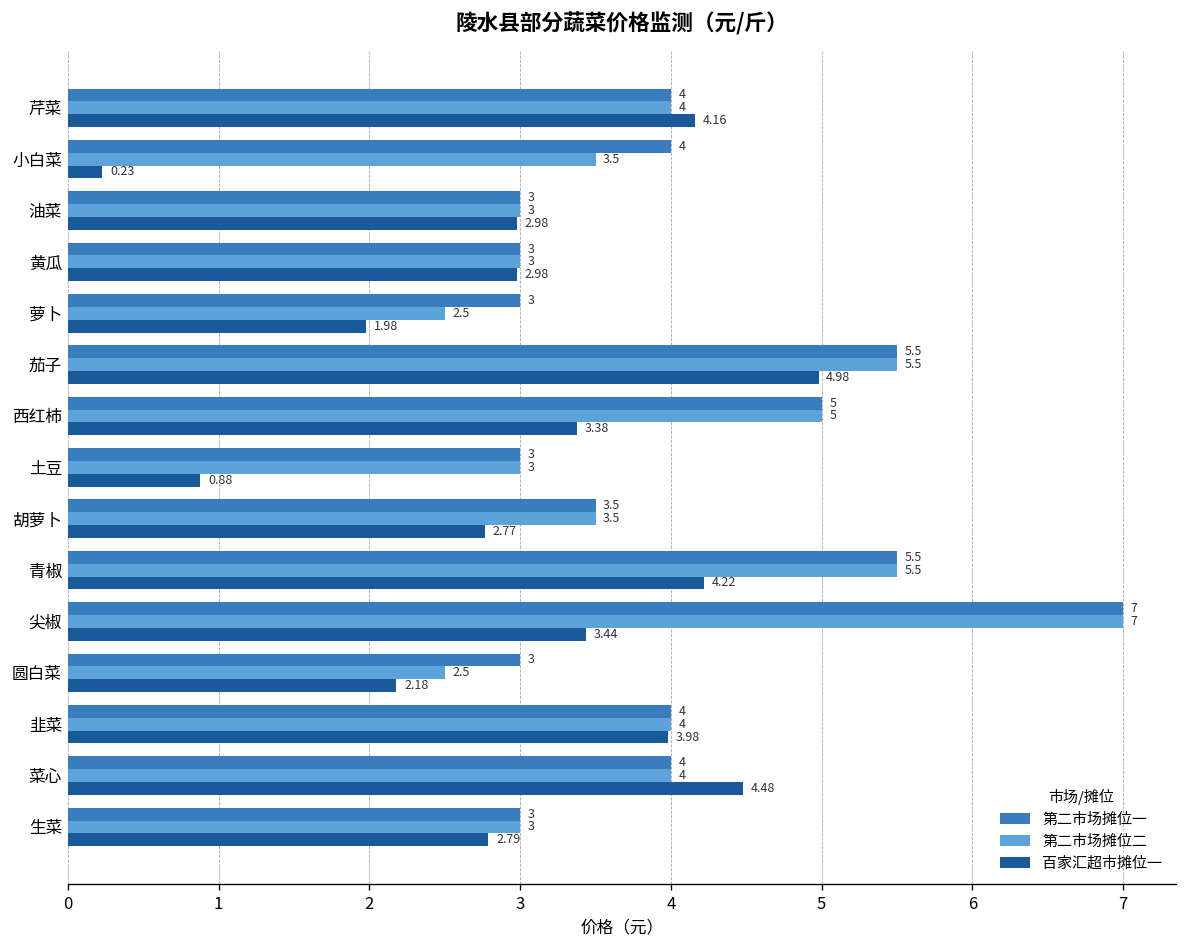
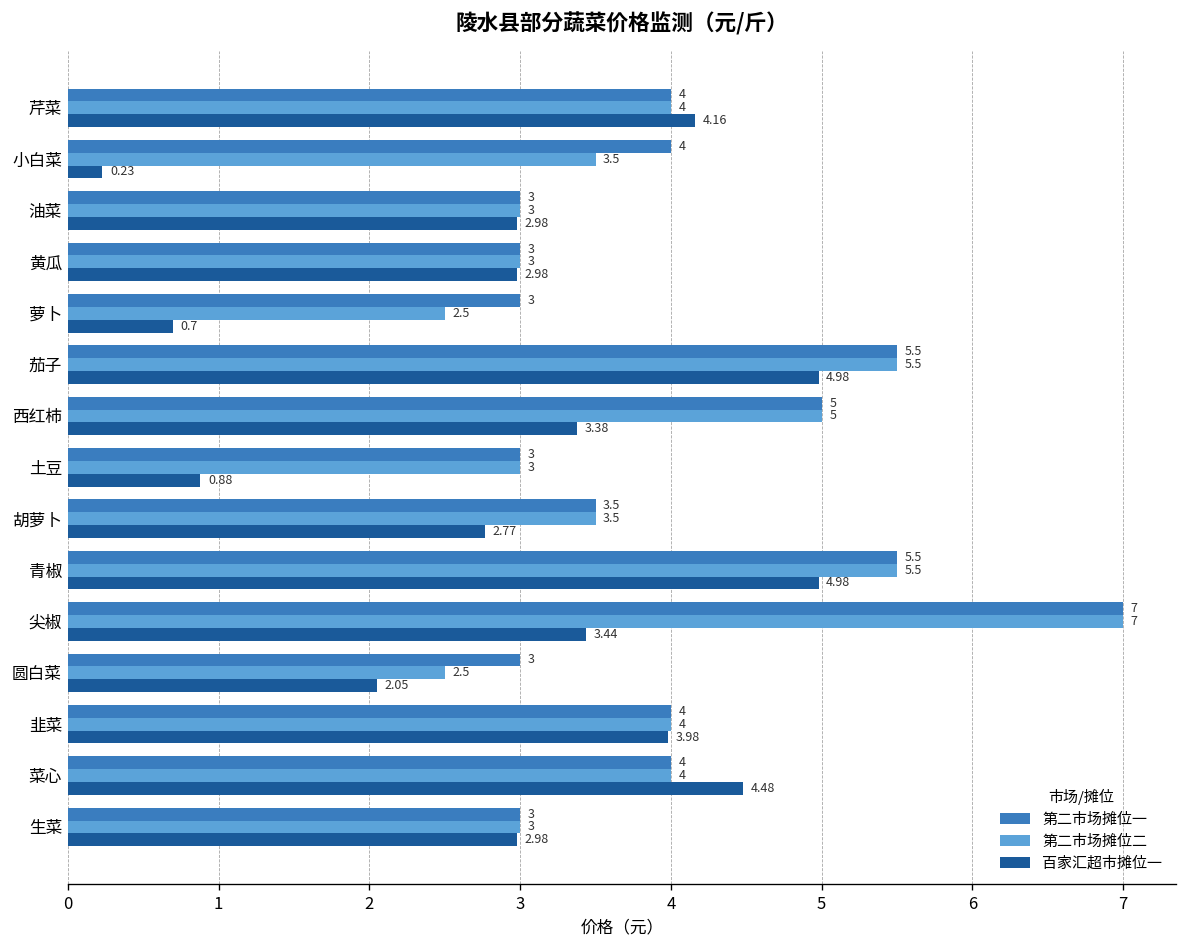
百家汇超市摊位一, 萝卜: 1.98 -> 0.7
百家汇超市摊位一, 青椒: 4.22 -> 4.98
百家汇超市摊位一, 圆白菜: 2.18 -> 2.05
百家汇超市摊位一, 生菜: 2.79 -> 2.98
